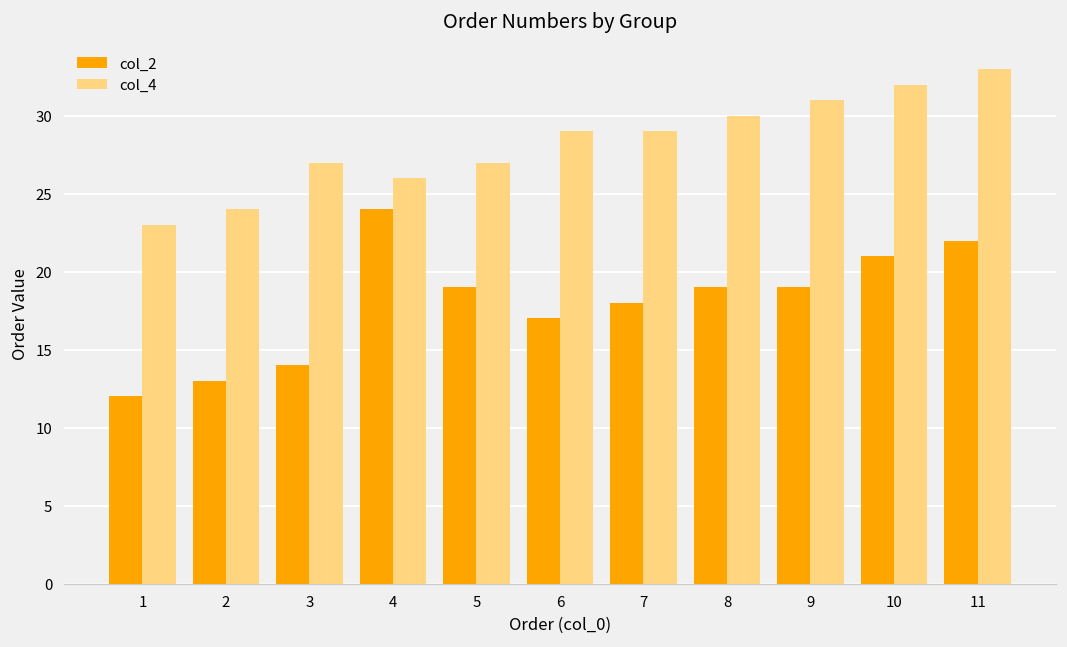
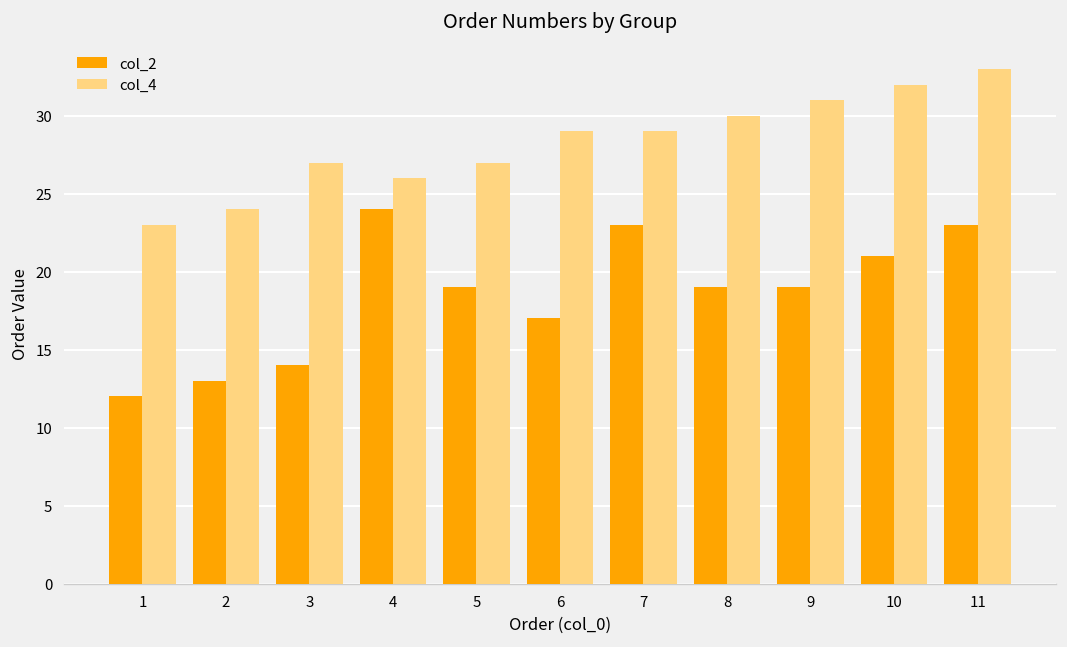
col_2, 7: 18 -> 23
col_2, 11: 22 -> 23
